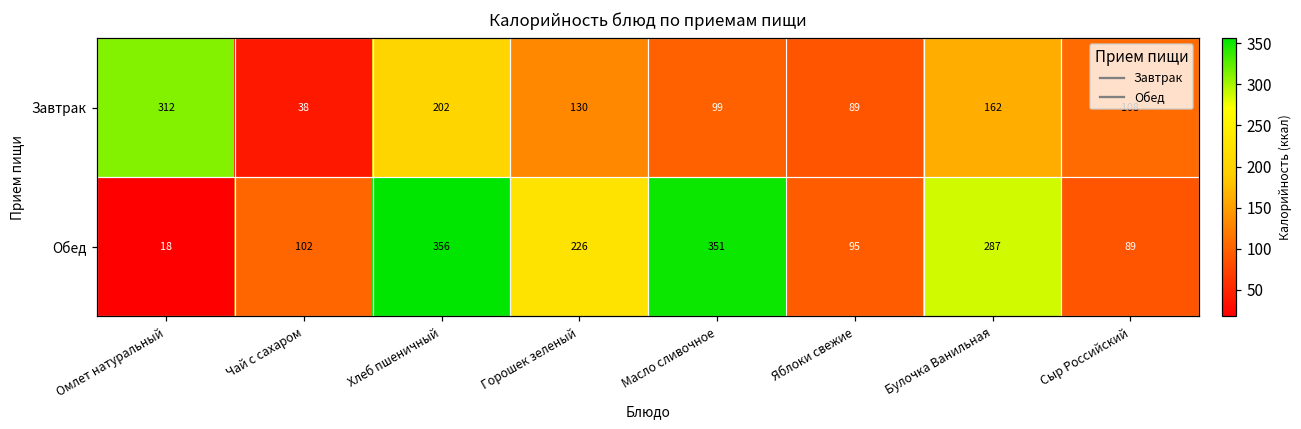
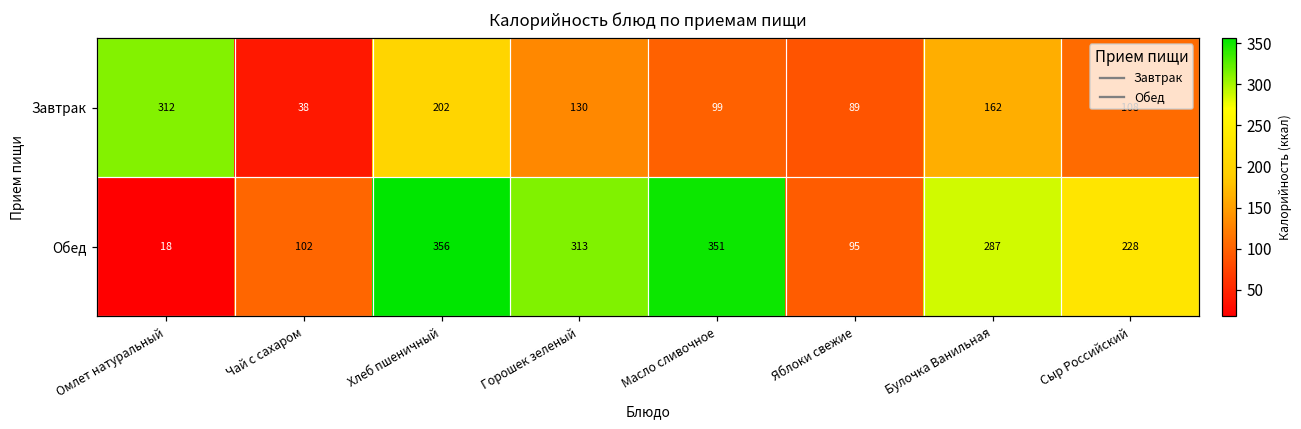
Обед, Горошек зеленый: 226 -> 313
Обед, Сыр Российский: 89 -> 228
